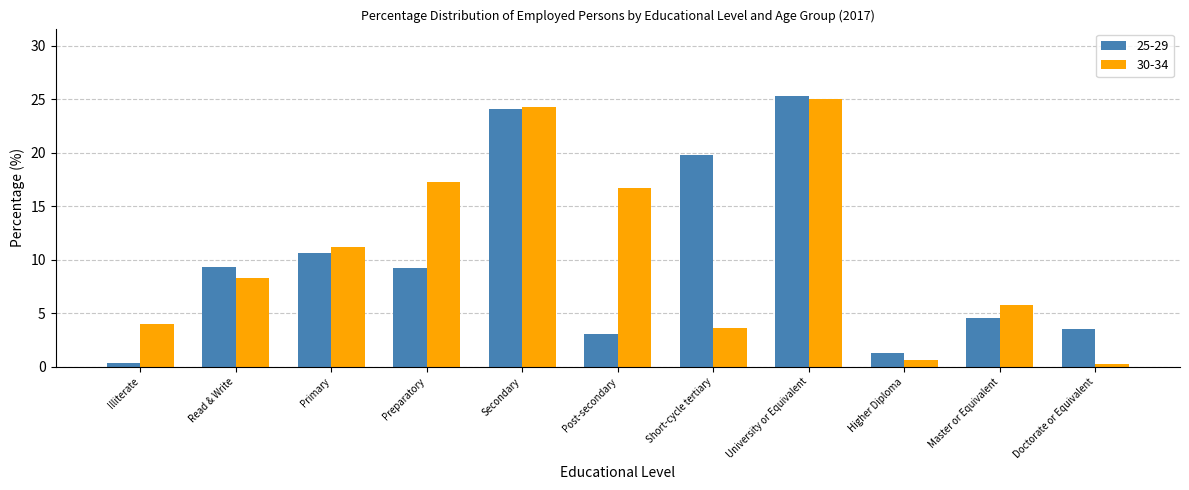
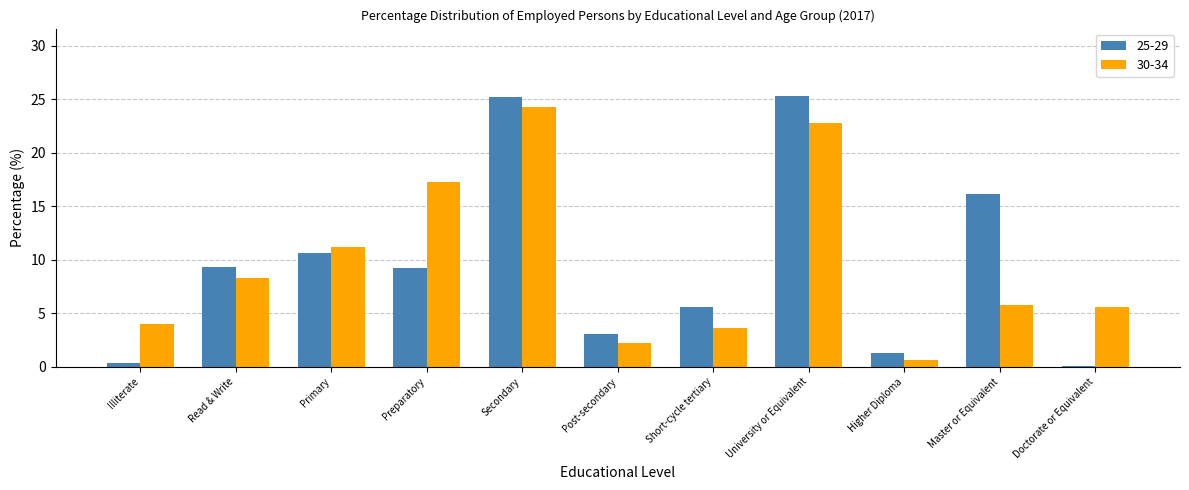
25-29, Secondary: 24.1 -> 25.2
30-34, Post-secondary: 16.7 -> 2.2
25-29, Short-cycle tertiary: 19.8 -> 5.6
30-34, University or Equivalent: 25.0 -> 22.8
25-29, Master or Equivalent: 4.6 -> 16.2
25-29, Doctorate or Equivalent: 3.5 -> 0.1
30-34, Doctorate or Equivalent: 0.3 -> 5.6
